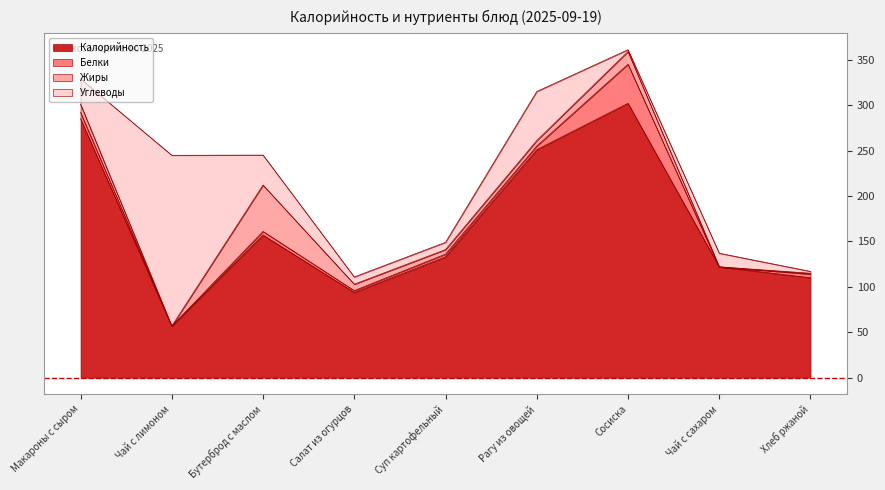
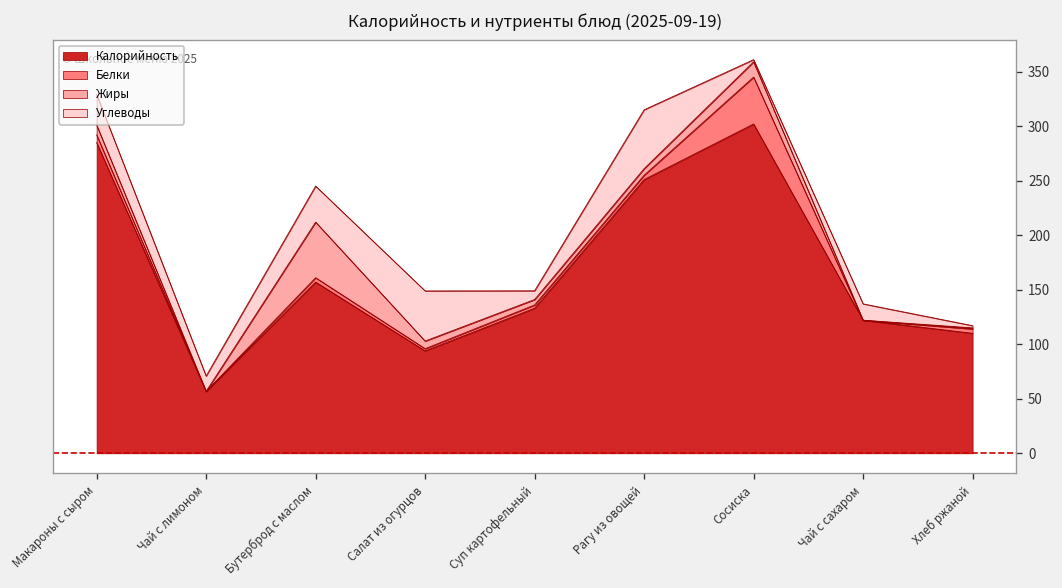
Углеводы, Чай с лимоном: 190 -> 10
Углеводы, Салат из огурцов: 10 -> 50
